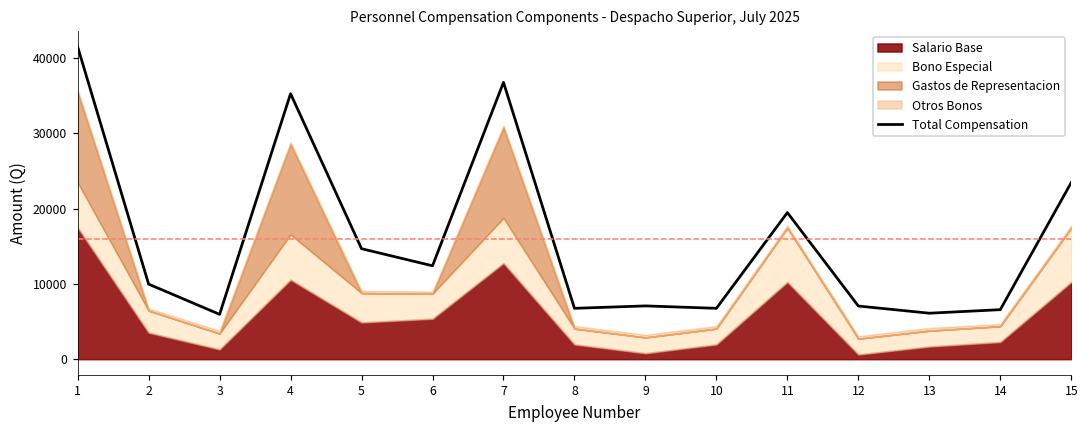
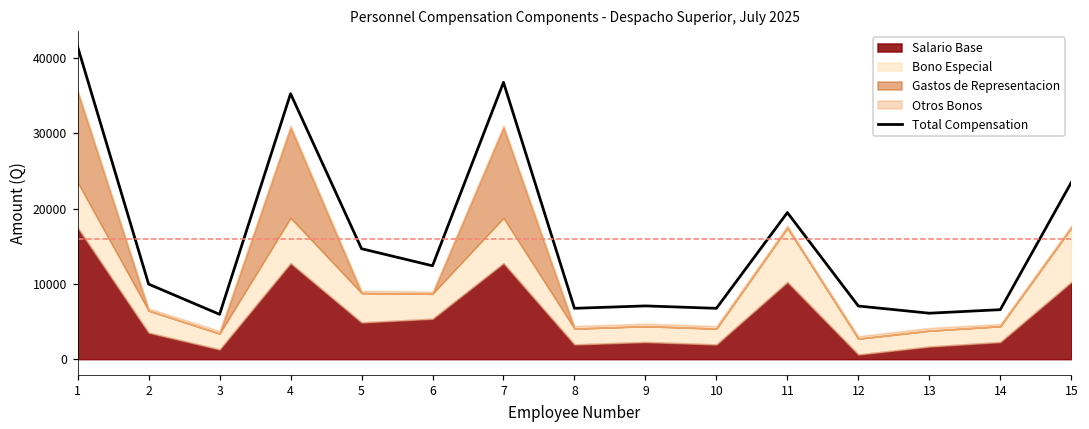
Salario Base, 4: 11000 -> 13000
Salario Base, 9: 1000 -> 2000
